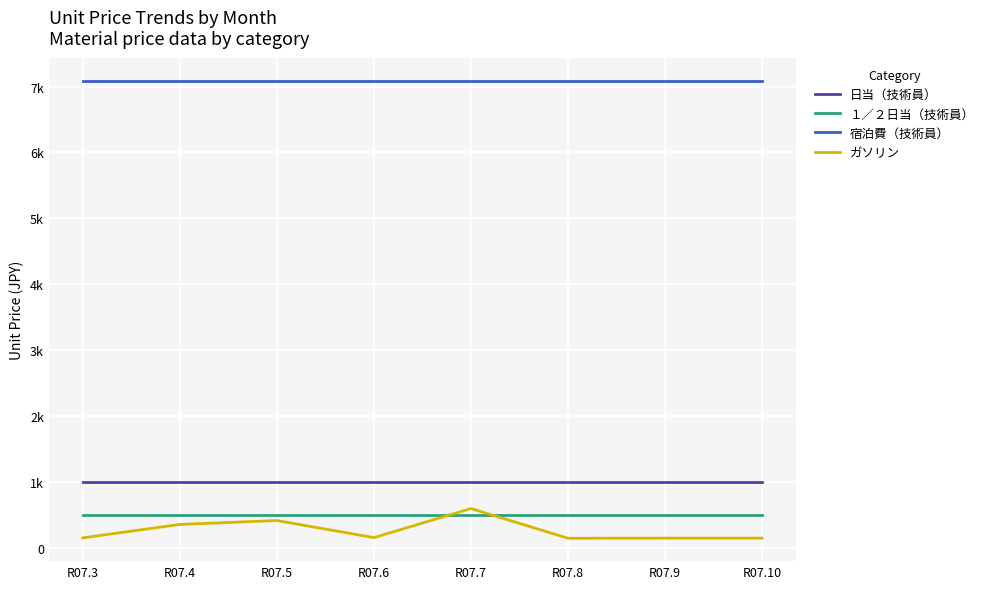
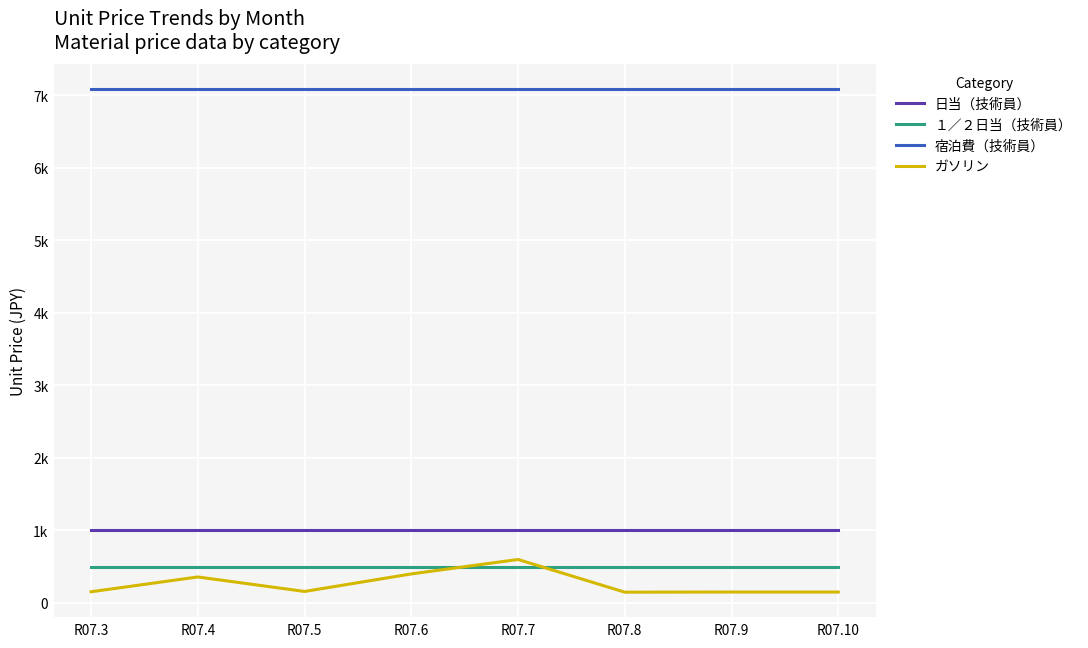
ガソリン, R07.5: 400 -> 200
ガソリン, R07.6: 200 -> 400
